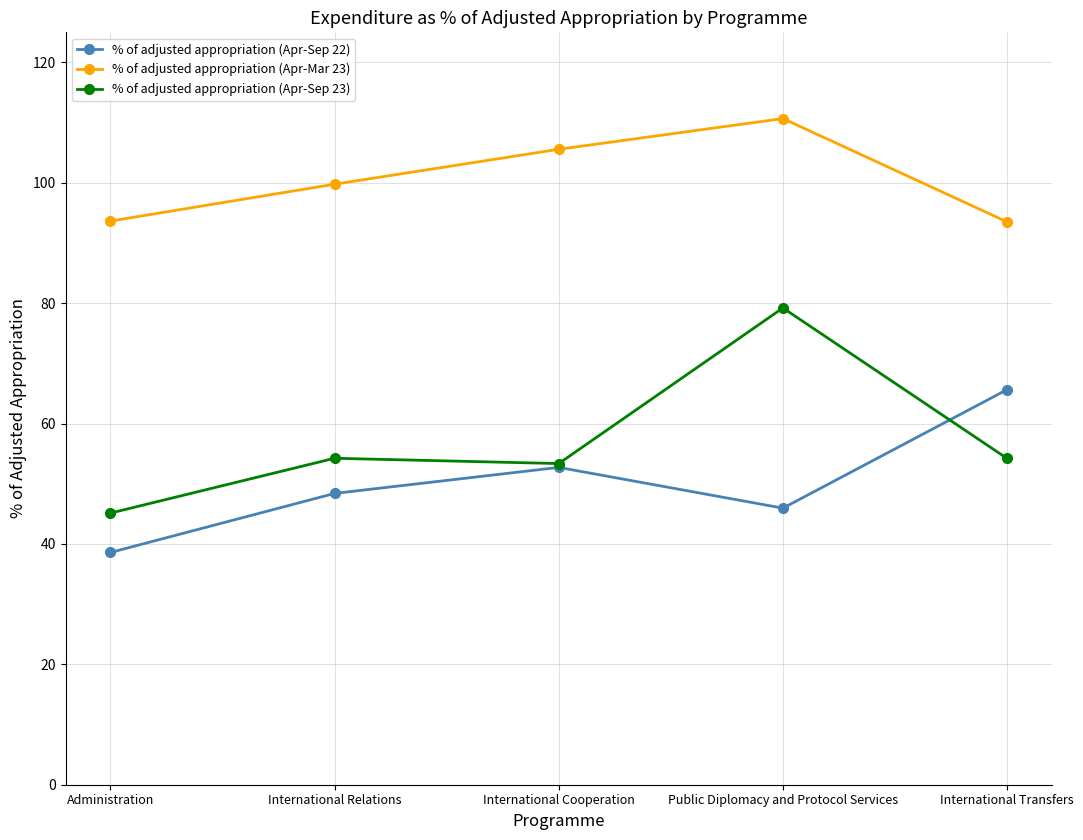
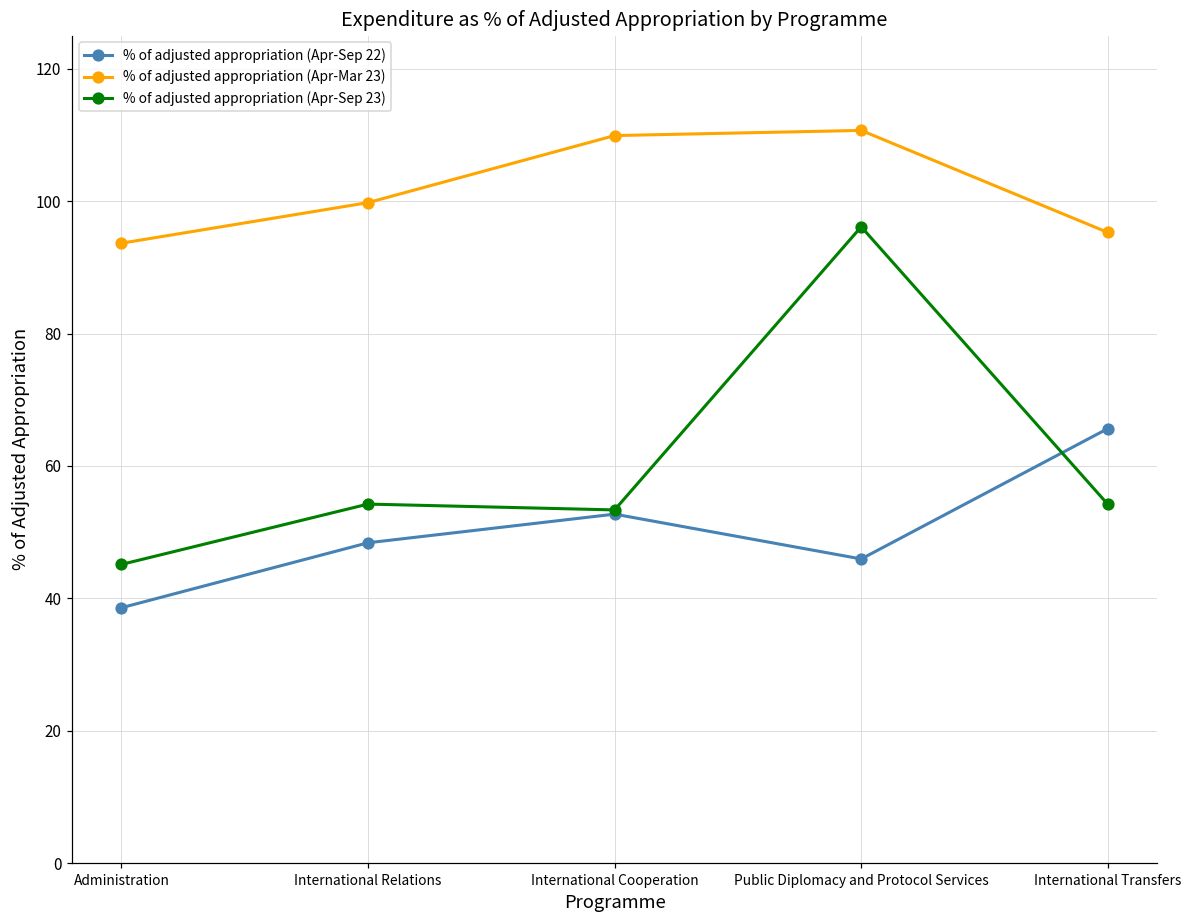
% of adjusted appropriation (Apr-Mar 23), International Cooperation: 106 -> 110
% of adjusted appropriation (Apr-Sep 23), Public Diplomacy and Protocol Services: 79 -> 96
% of adjusted appropriation (Apr-Mar 23), International Transfers: 94 -> 95
